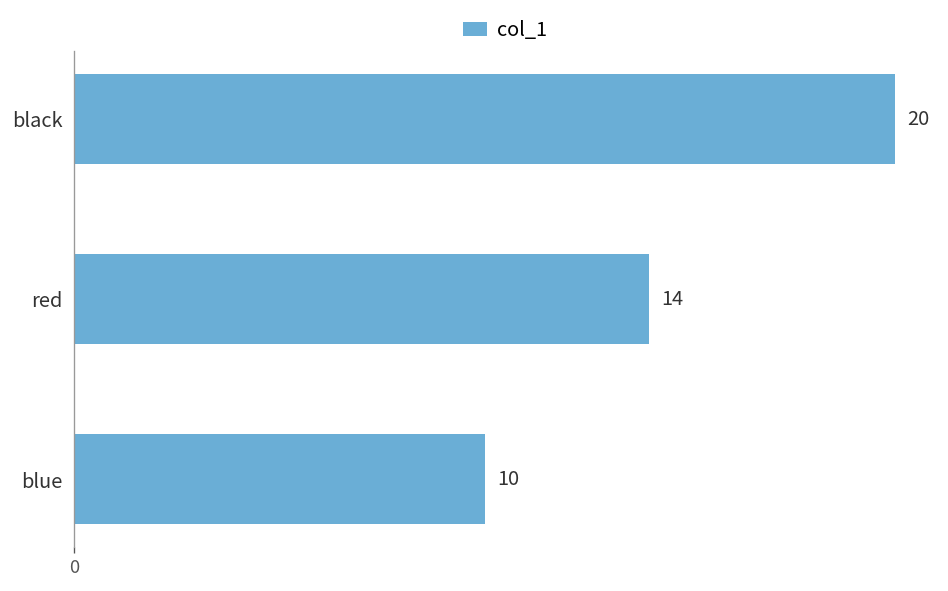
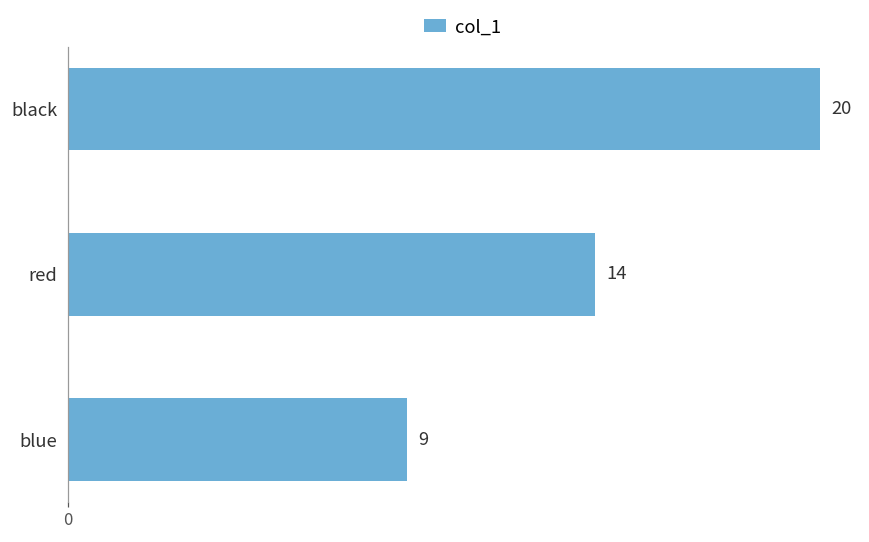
blue: 10 -> 9
